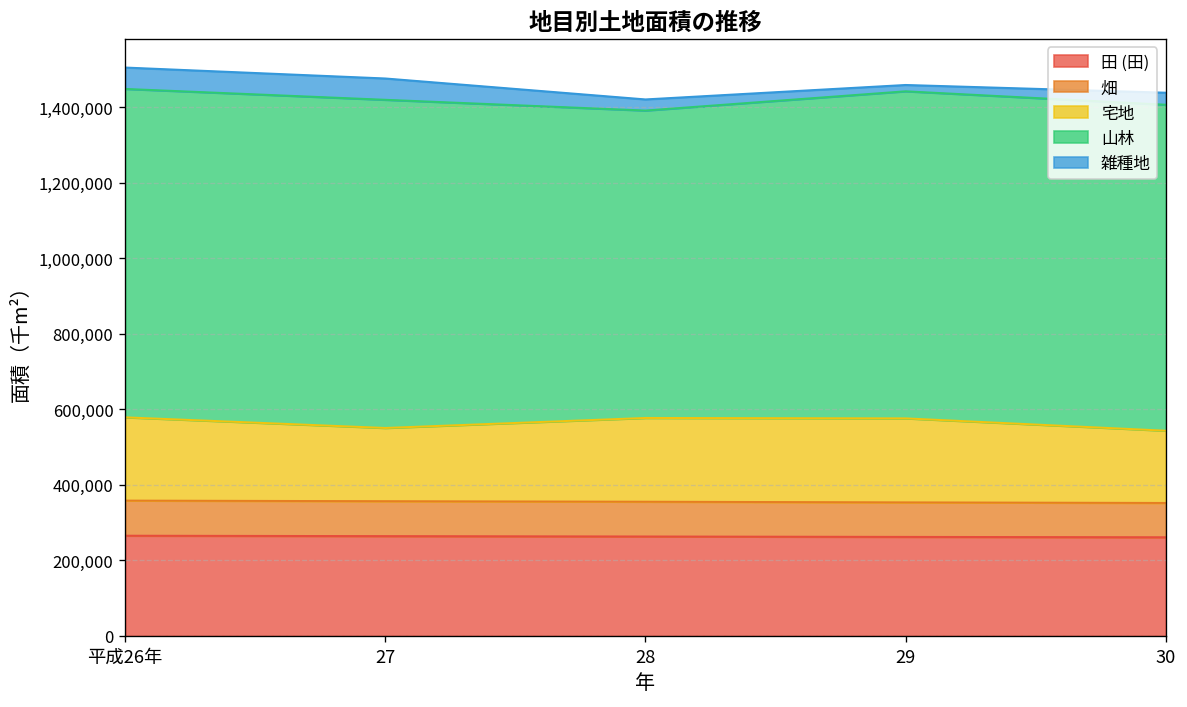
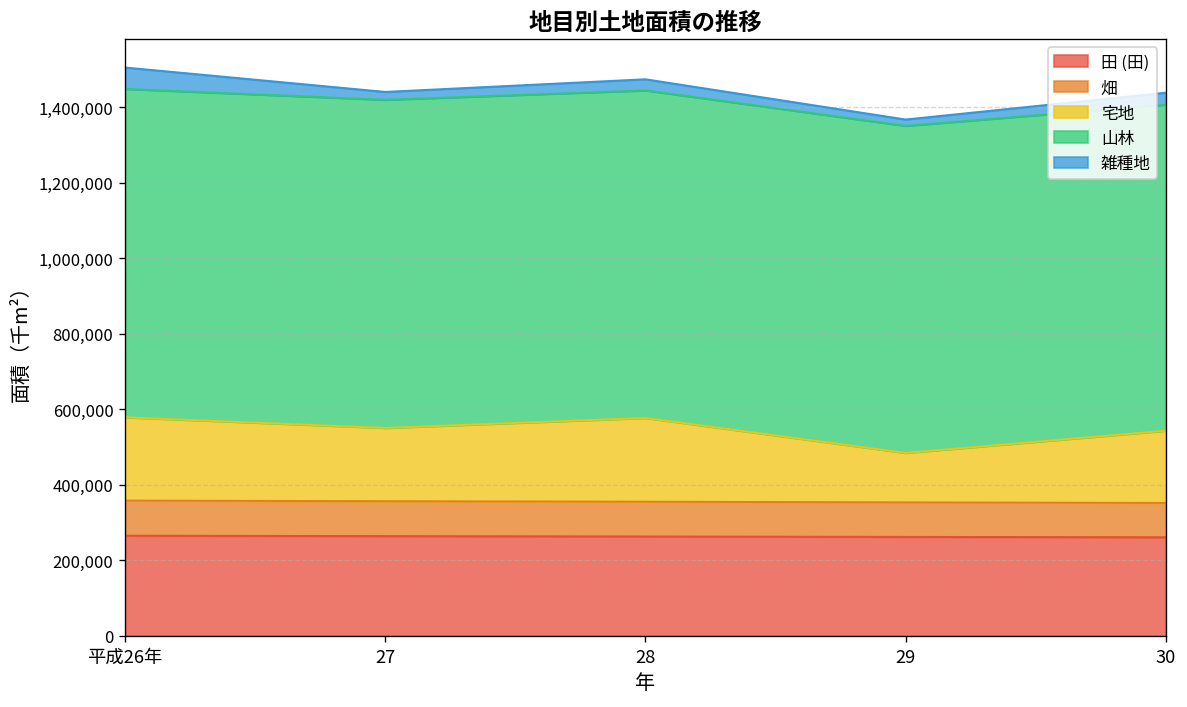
雑種地, 27: 60,000 -> 20,000
山林, 28: 810,000 -> 870,000
宅地, 29: 220,000 -> 130,000
